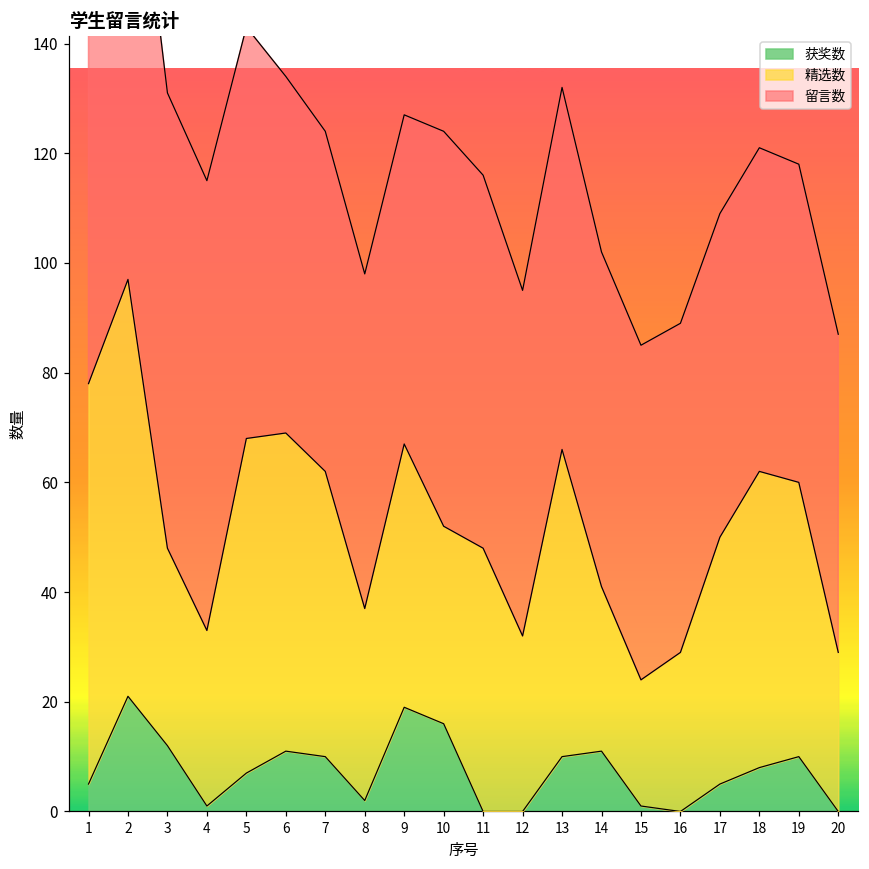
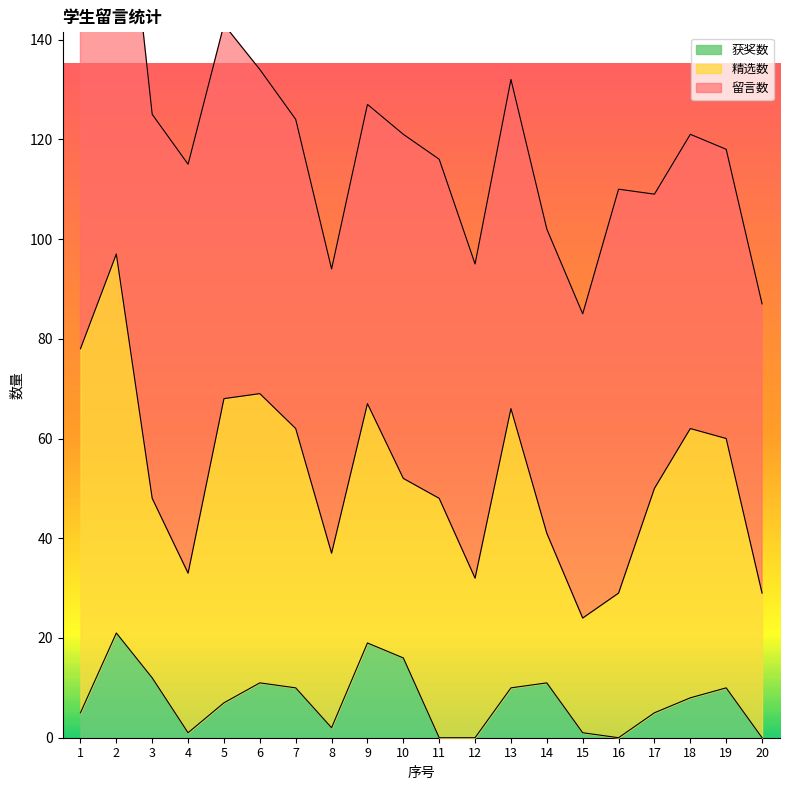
留言数, 3: 83 -> 77
留言数, 8: 61 -> 57
留言数, 10: 72 -> 69
留言数, 16: 60 -> 81
